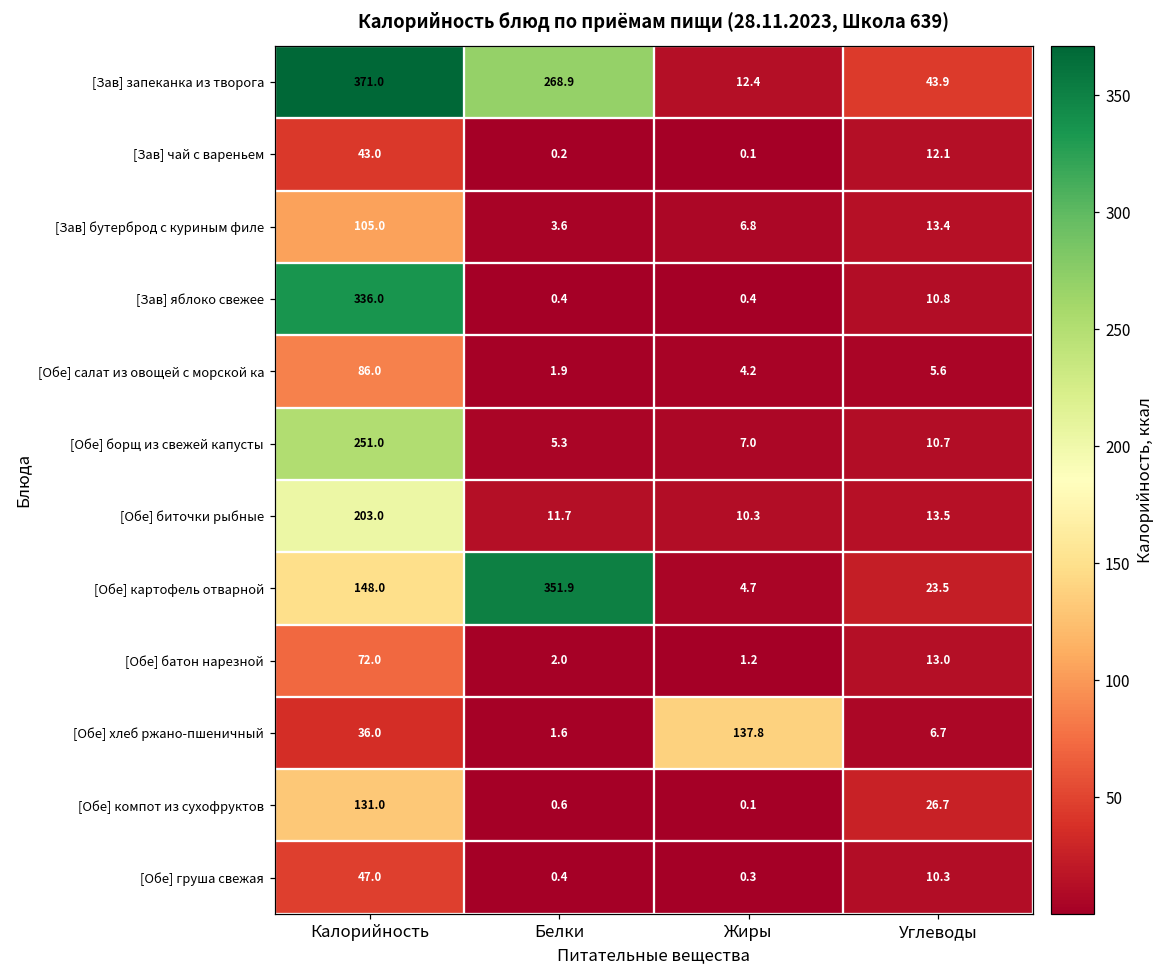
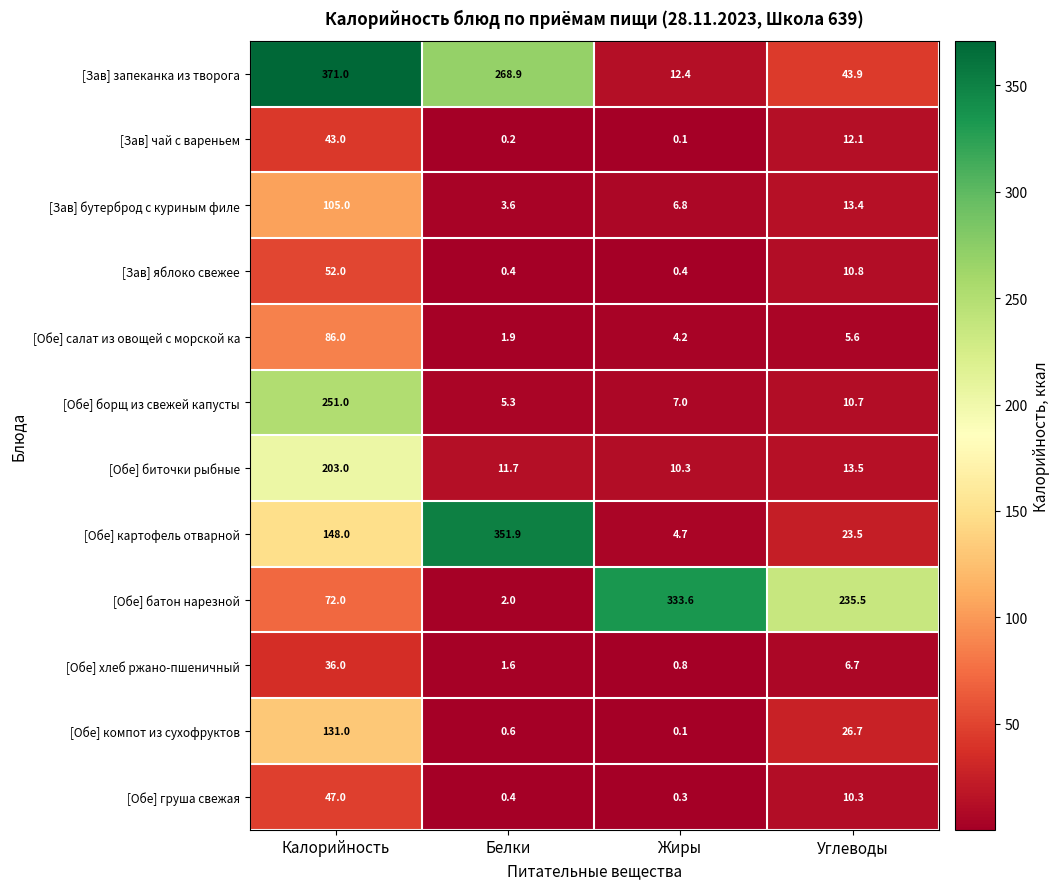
[Зав] яблоко свежее, Калорийность: 336.0 -> 52.0
[Обе] батон нарезной, Жиры: 1.2 -> 333.6
[Обе] батон нарезной, Углеводы: 13.0 -> 235.5
[Обе] хлеб ржано-пшеничный, Жиры: 137.8 -> 0.8
